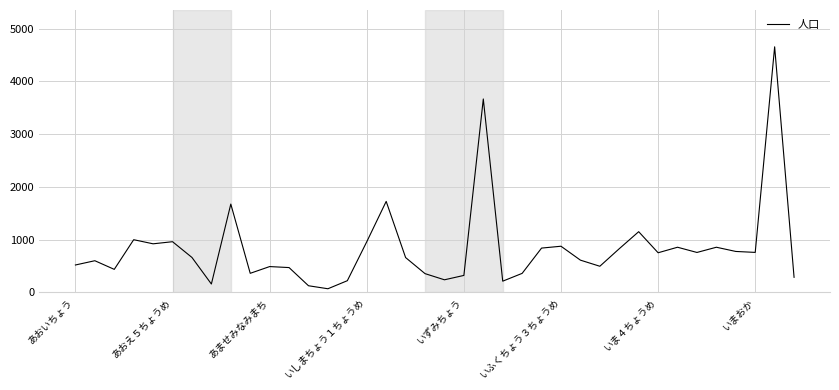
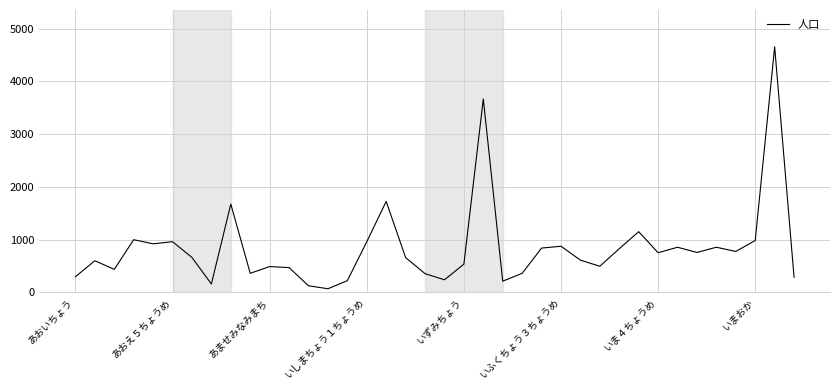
あおいちょう: 500 -> 300
いずみちょう: 300 -> 500
いまおか: 800 -> 1000
